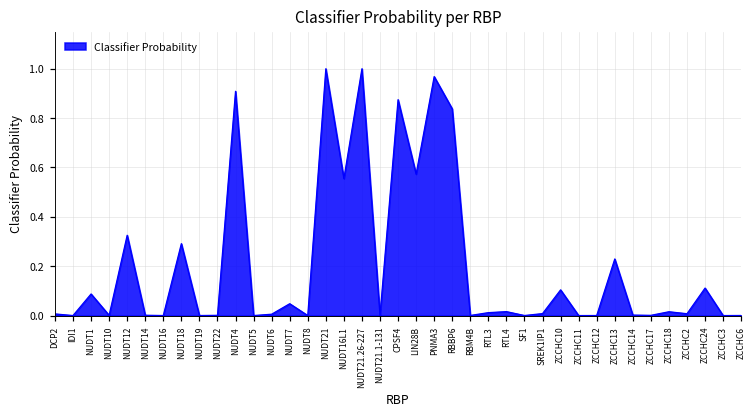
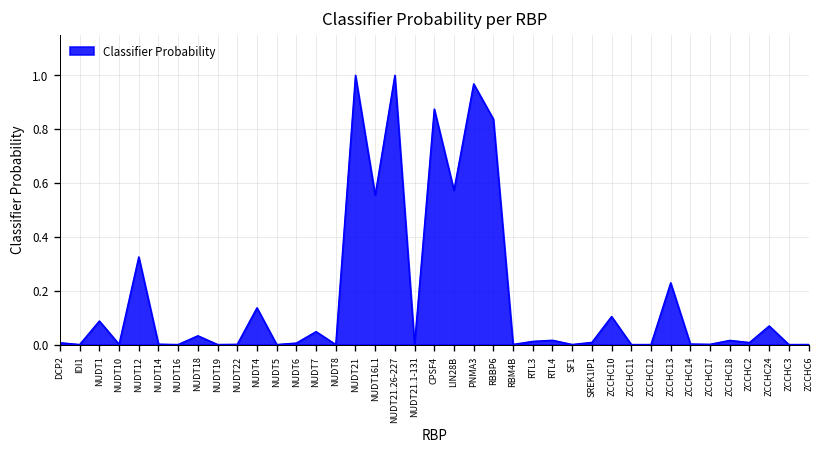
NUDT18: 0.29 -> 0.03
NUDT4: 0.91 -> 0.14
ZCCHC24: 0.11 -> 0.07
